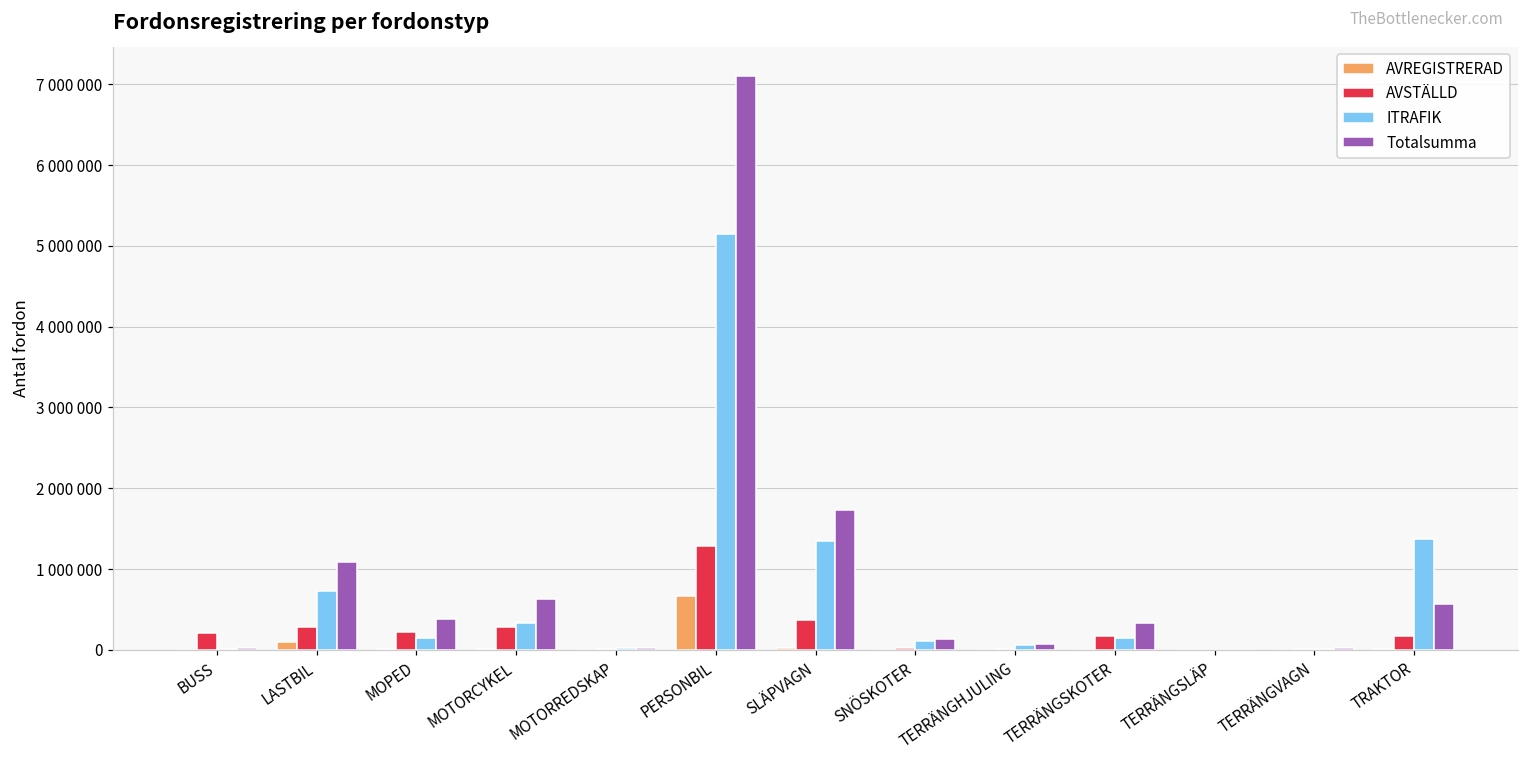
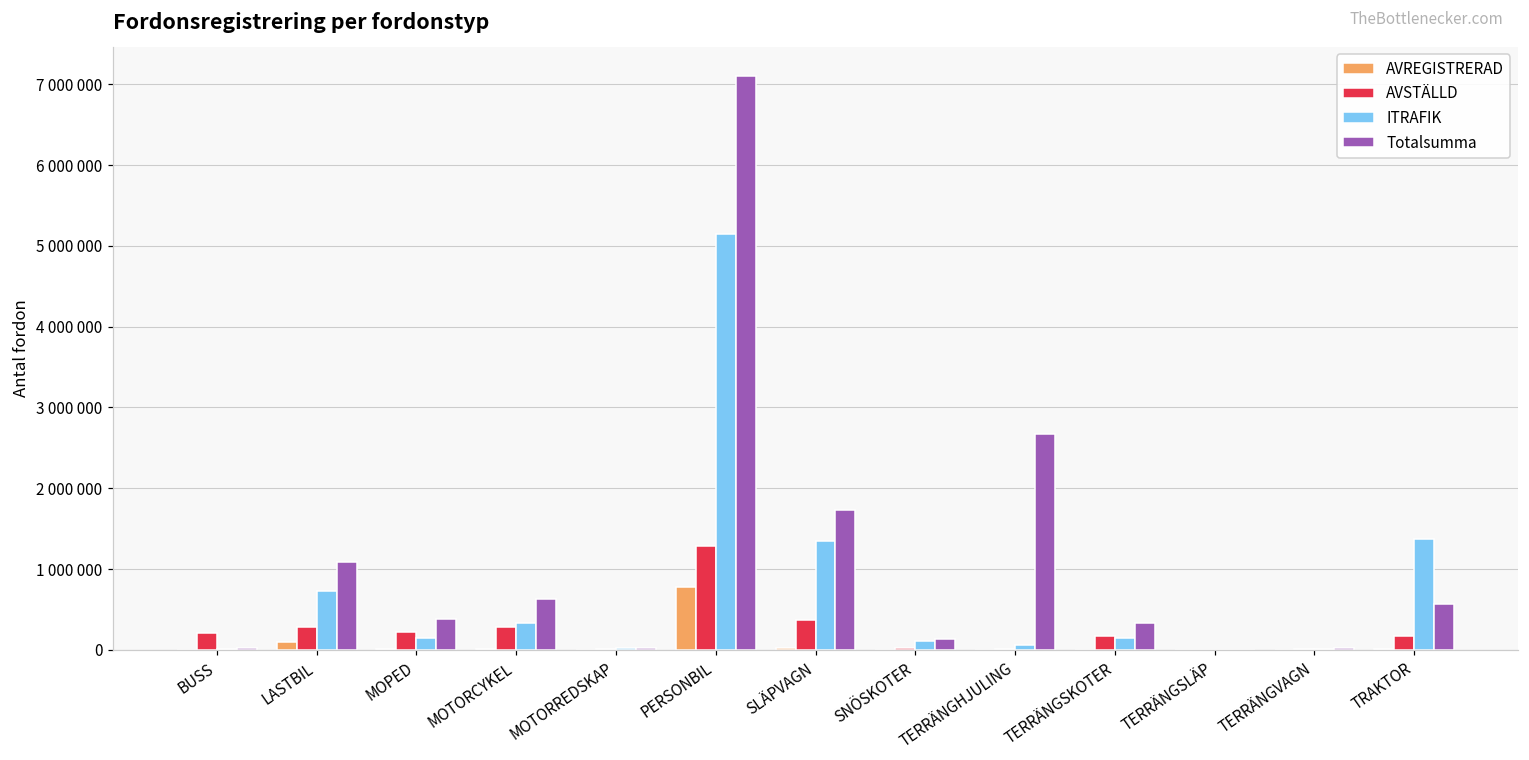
AVREGISTRERAD, PERSONBIL: 700000 -> 800000
Totalsumma, TERRÄNGHJULING: 100000 -> 2700000
